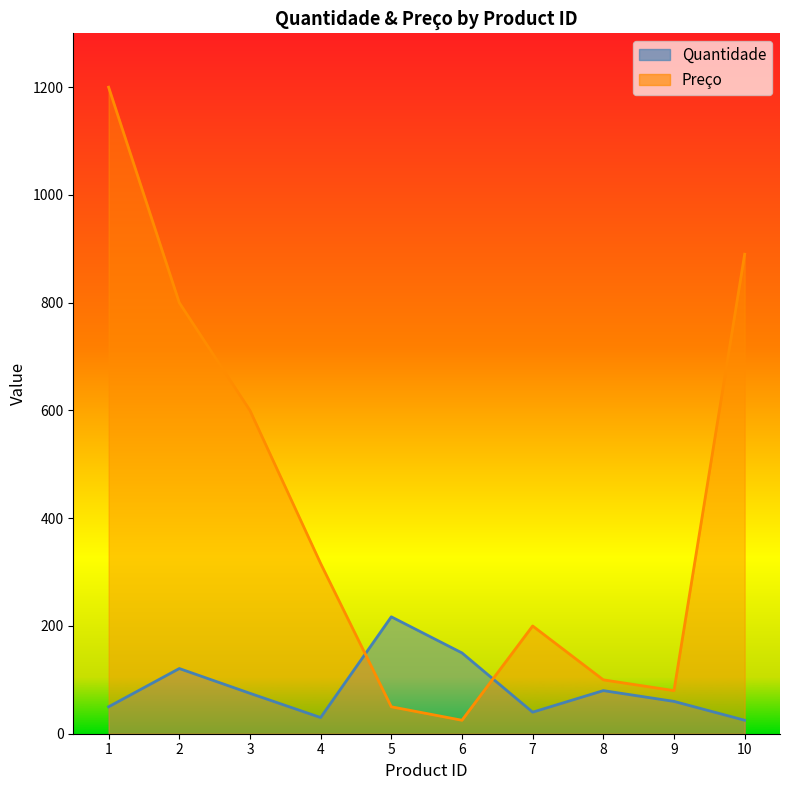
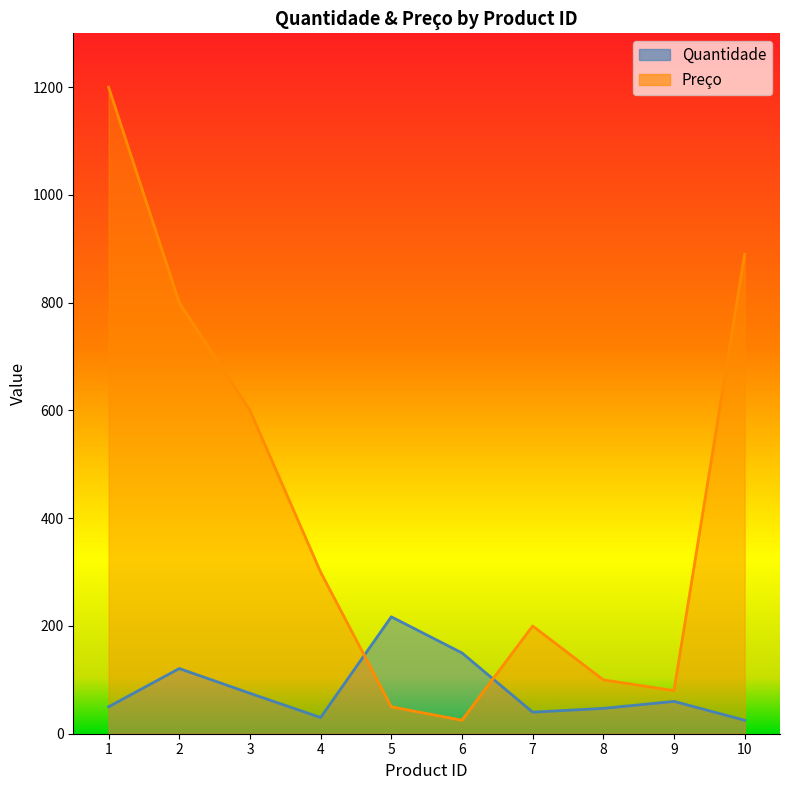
Preço, 4: 320 -> 300
Quantidade, 8: 80 -> 50
